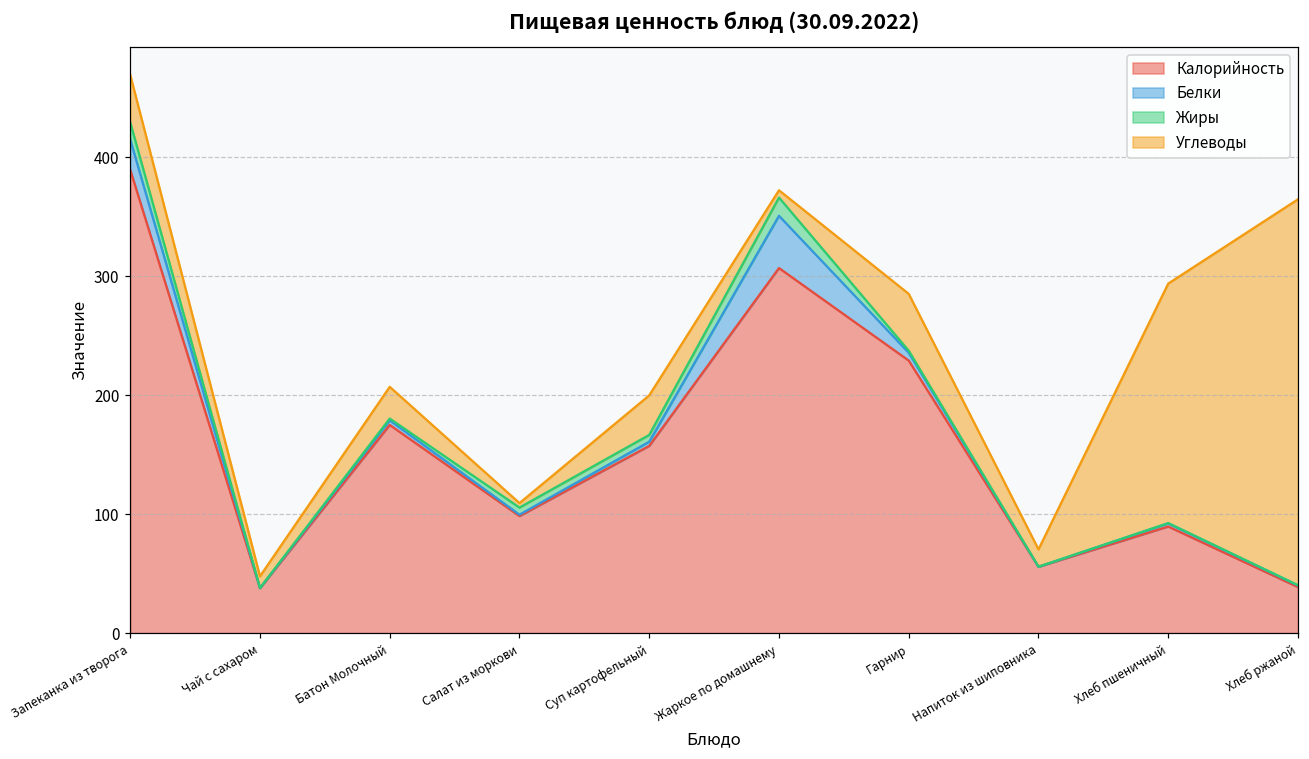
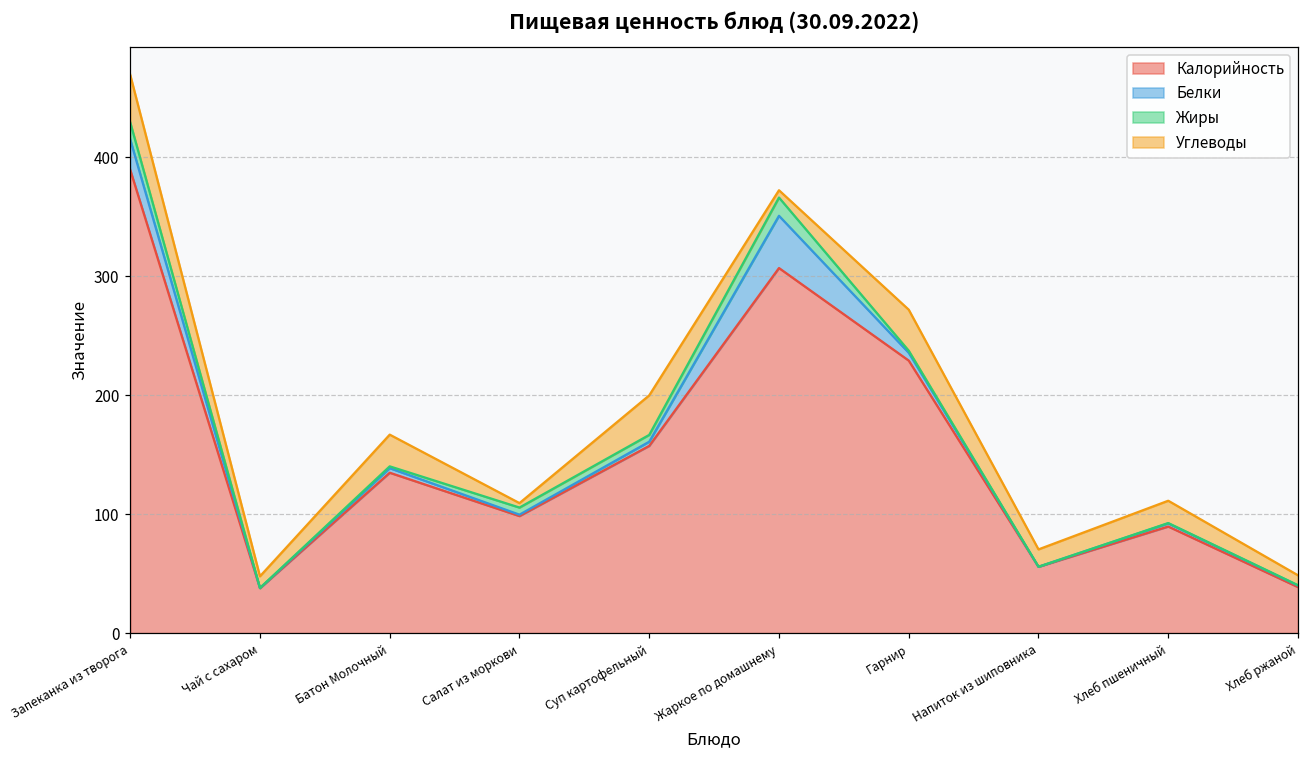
Калорийность, Батон Молочный: 175 -> 135
Углеводы, Гарнир: 48 -> 34
Углеводы, Хлеб пшеничный: 201 -> 19
Углеводы, Хлеб ржаной: 324 -> 8
